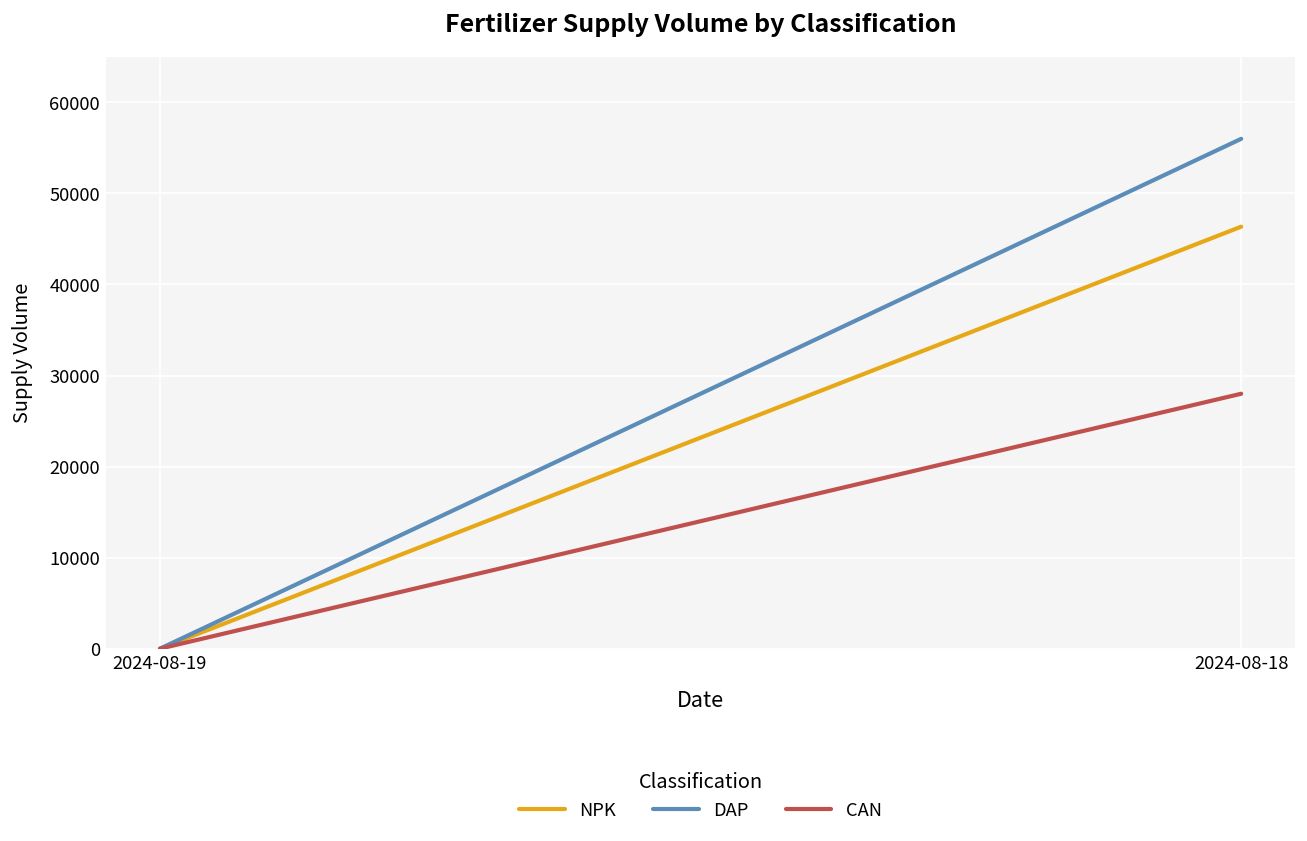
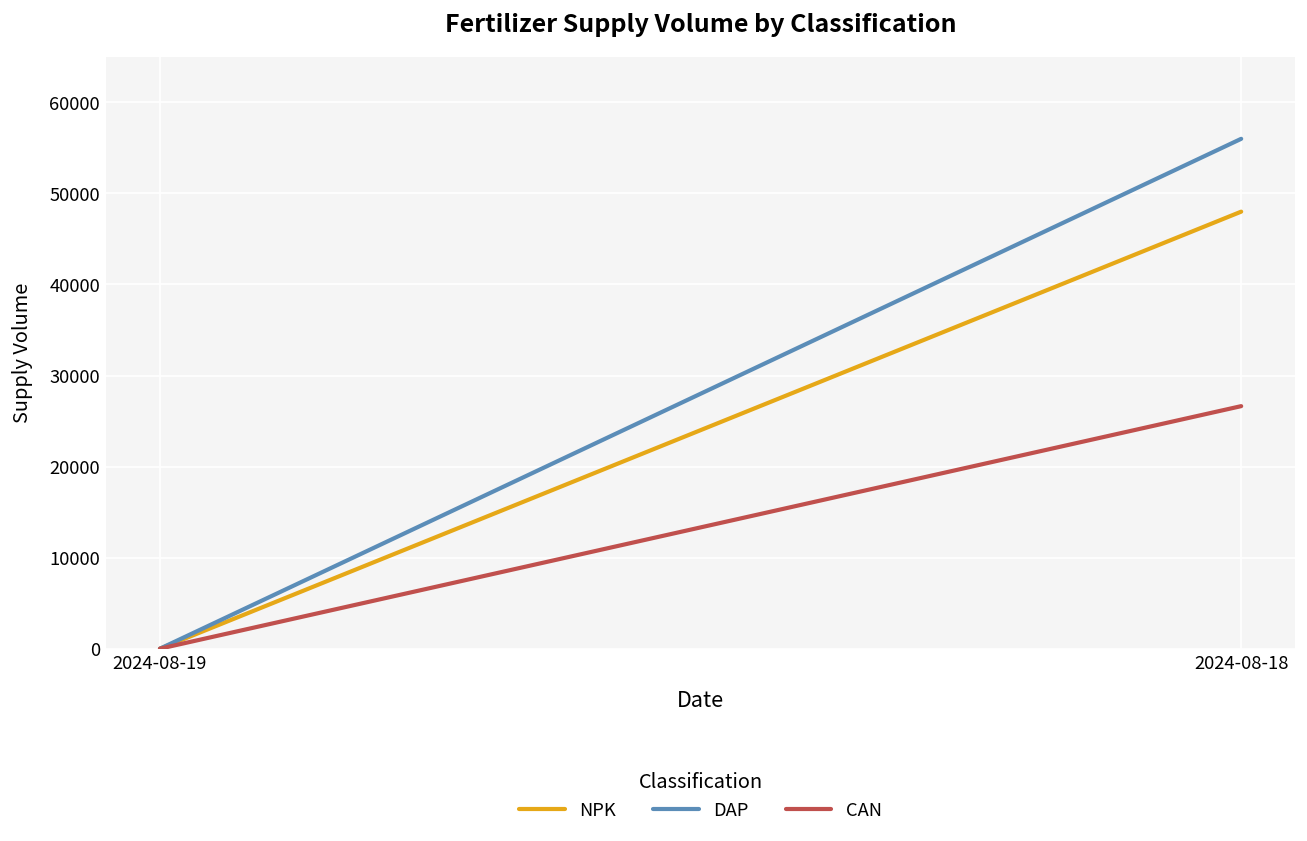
NPK, 2024-08-18: 46000 -> 48000
CAN, 2024-08-18: 28000 -> 27000
